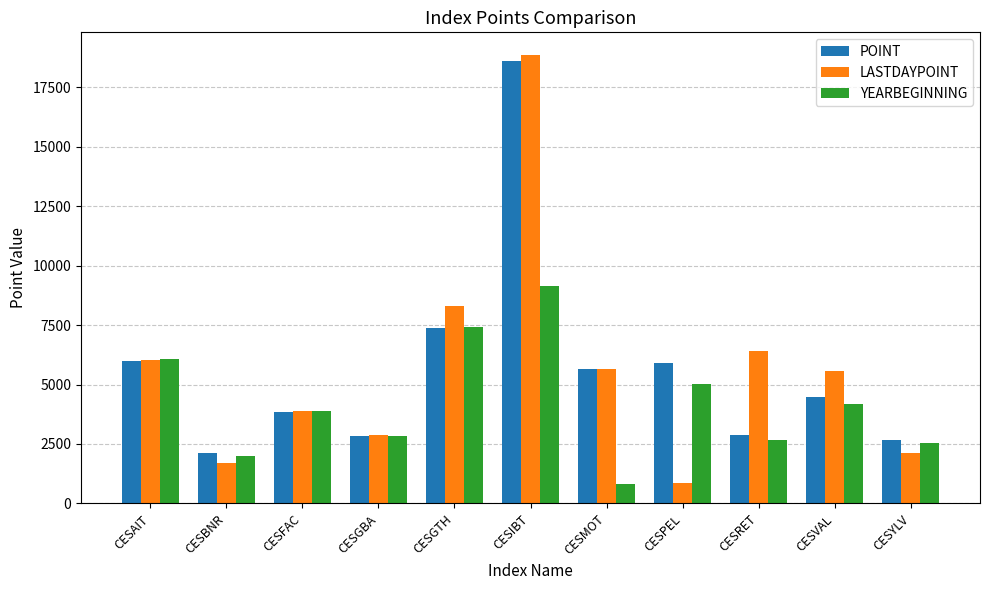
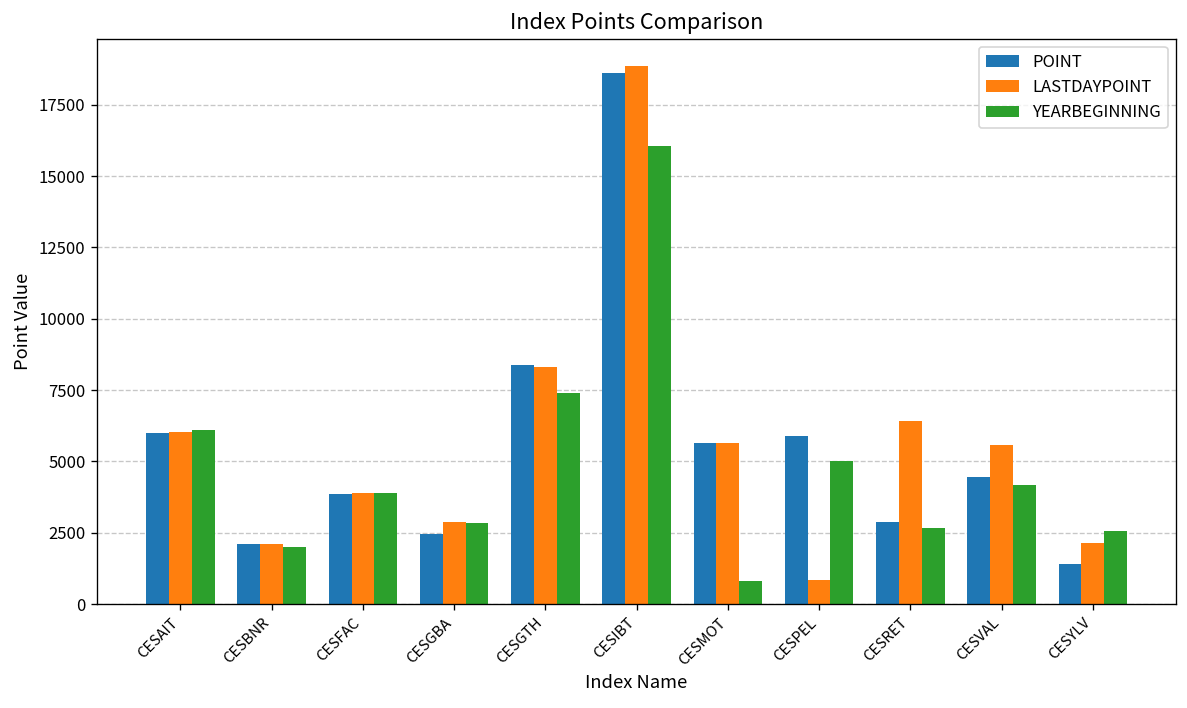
LASTDAYPOINT, CESBNR: 1700 -> 2100
POINT, CESGBA: 2800 -> 2500
POINT, CESGTH: 7400 -> 8400
YEARBEGINNING, CESIBT: 9200 -> 16100
POINT, CESYLV: 2700 -> 1400
